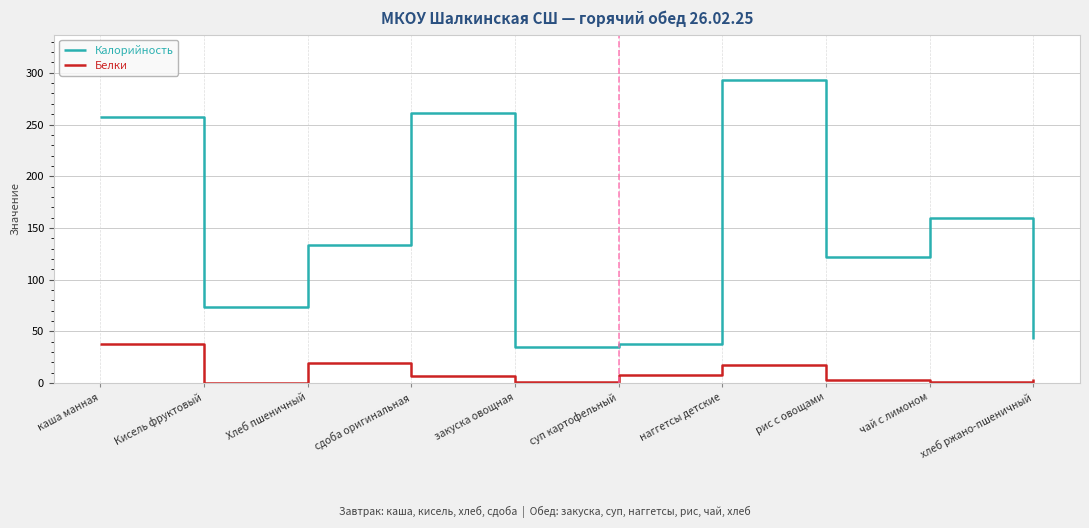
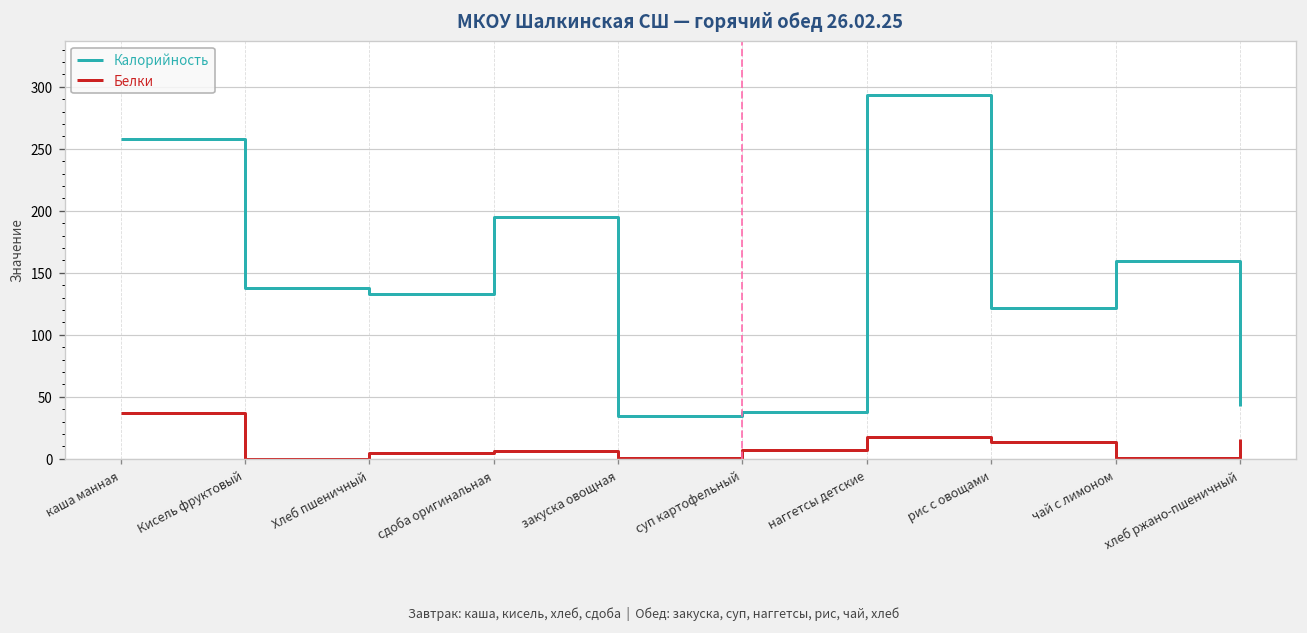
Калорийность, Кисель фруктовый: 73 -> 138
Белки, Хлеб пшеничный: 20 -> 5
Калорийность, сдоба оригинальная: 261 -> 195
Белки, рис с овощами: 3 -> 13
Белки, хлеб ржано-пшеничный: 3 -> 16
